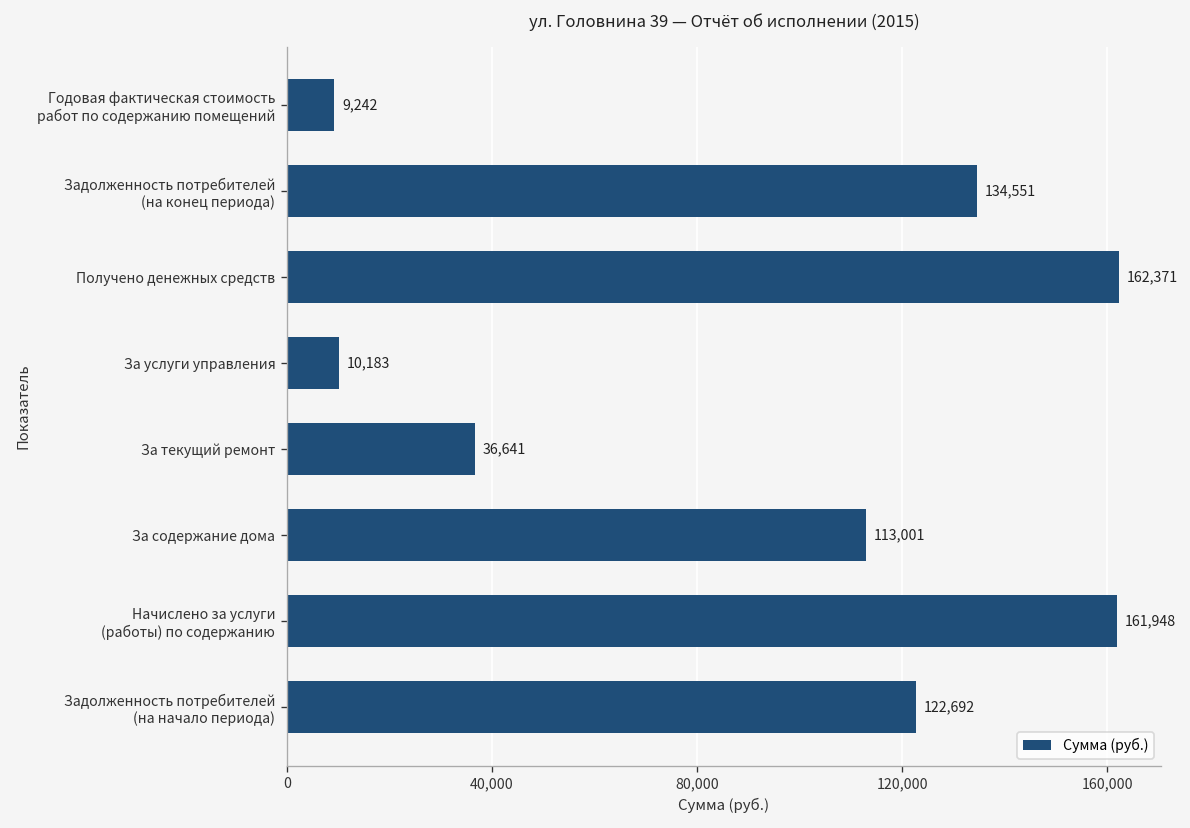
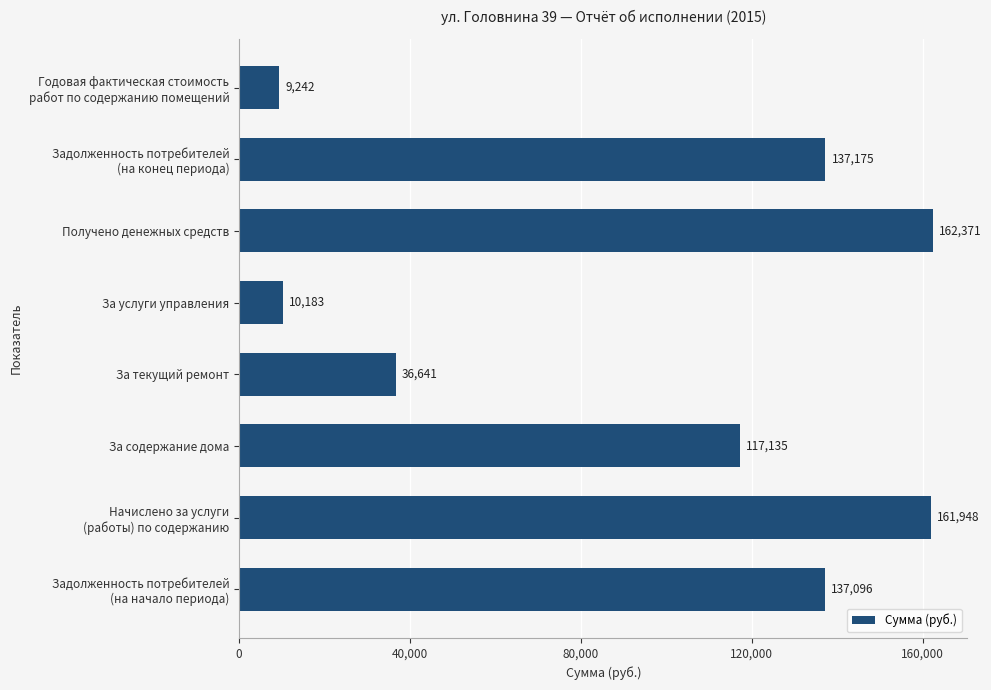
Задолженность потребителей (на конец периода): 134,551 -> 137,175
За содержание дома: 113,001 -> 117,135
Задолженность потребителей (на начало периода): 122,692 -> 137,096
